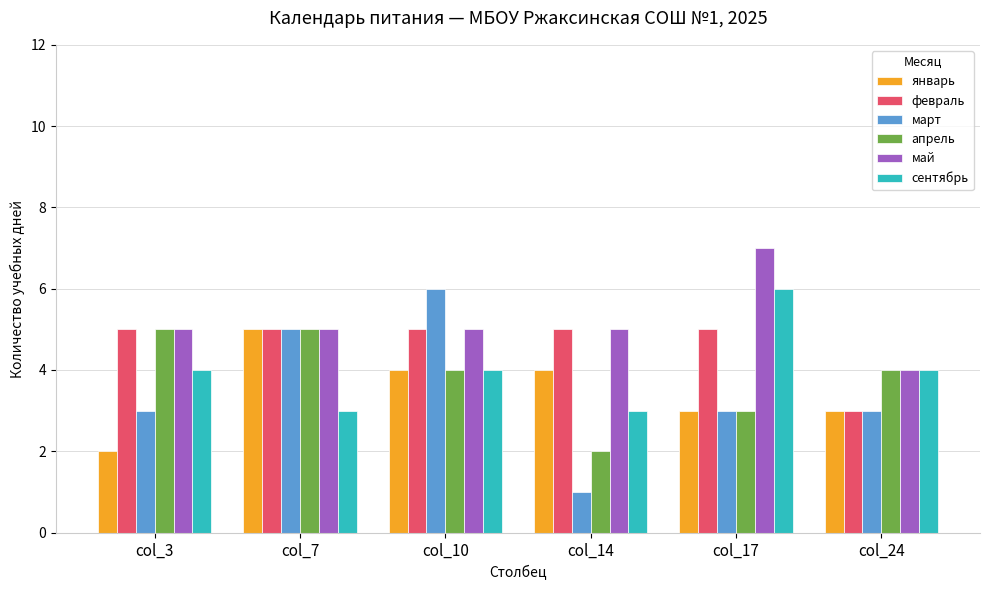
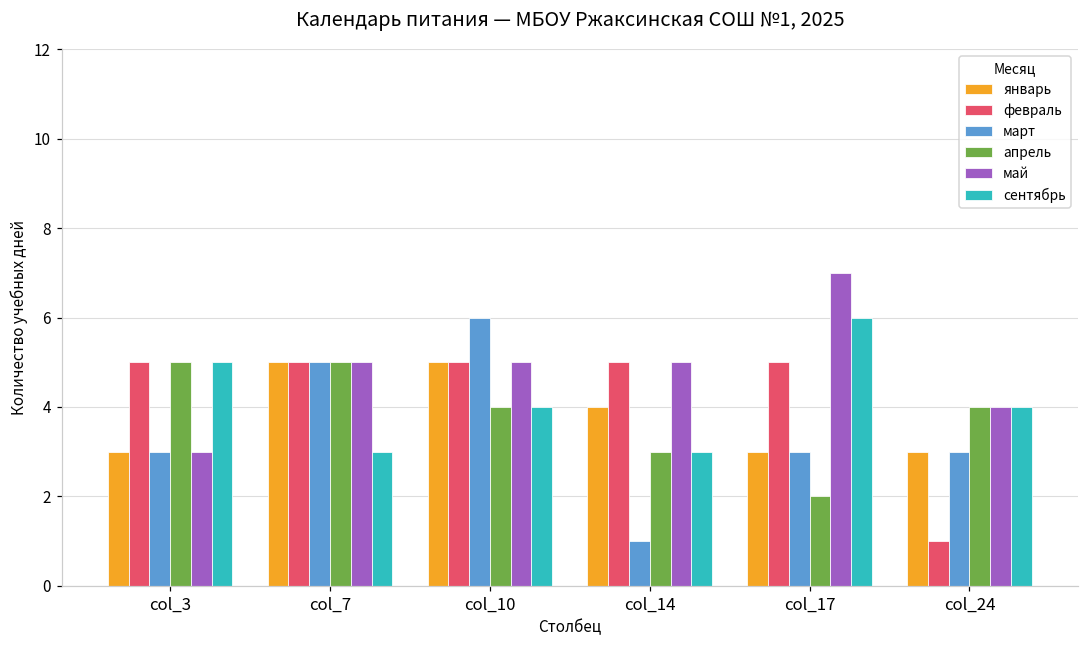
январь, col_3: 2 -> 3
май, col_3: 5 -> 3
сентябрь, col_3: 4 -> 5
январь, col_10: 4 -> 5
апрель, col_14: 2 -> 3
апрель, col_17: 3 -> 2
февраль, col_24: 3 -> 1
